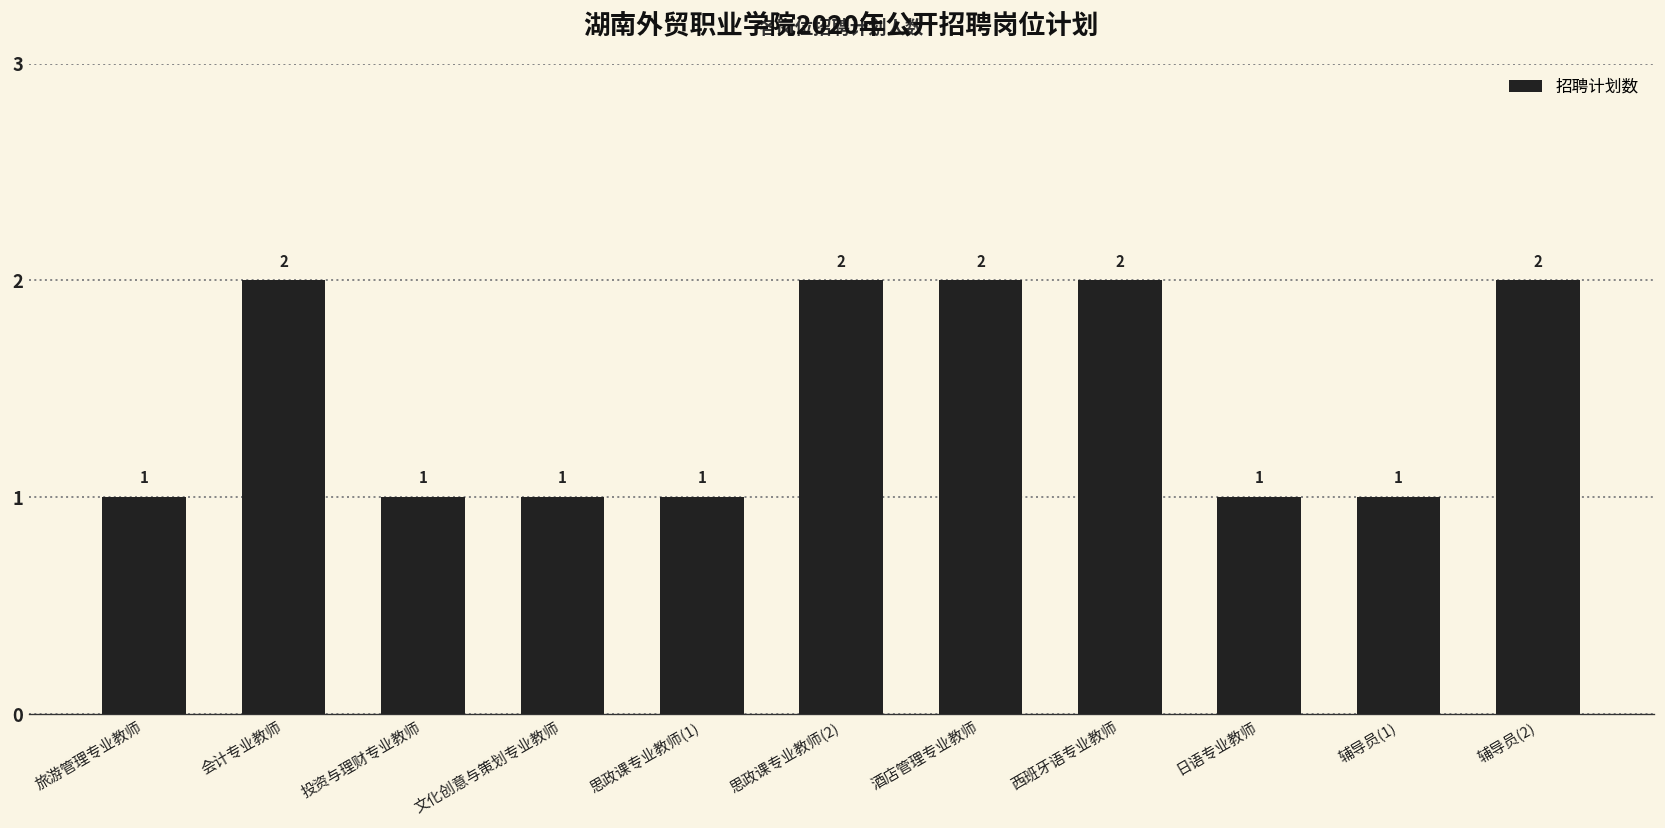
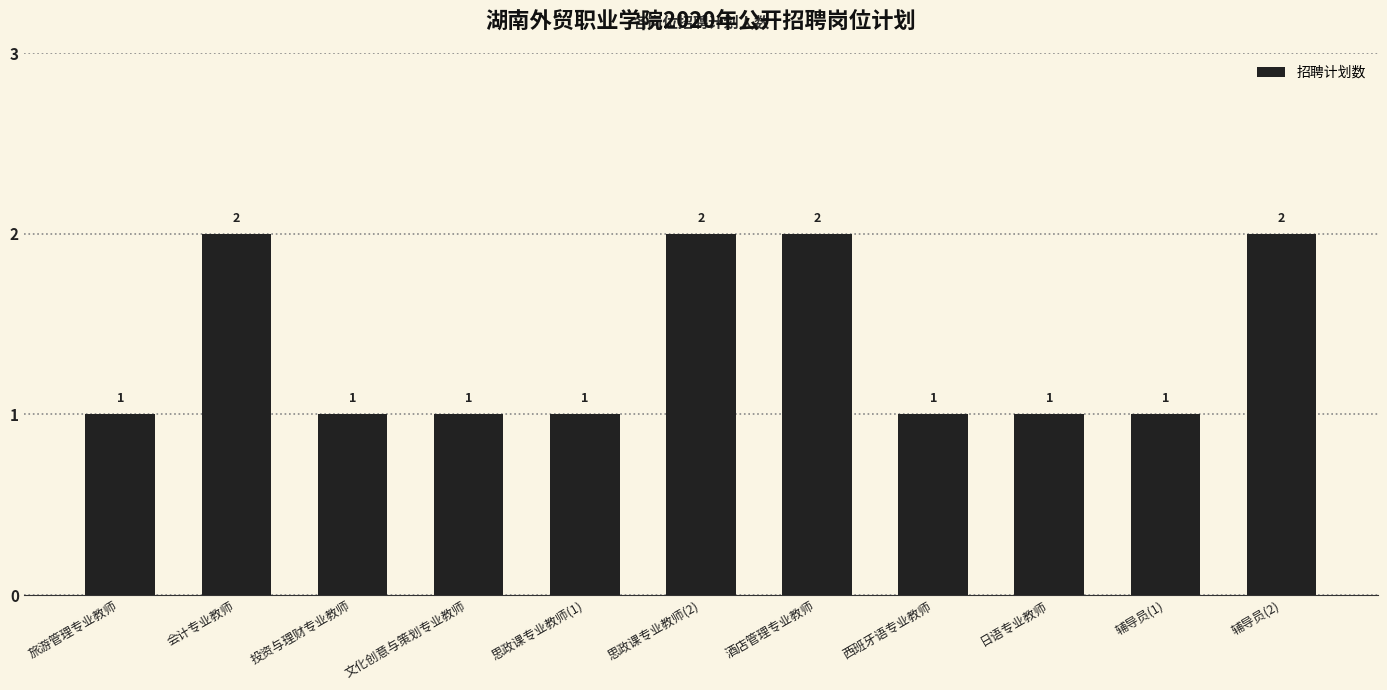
西班牙语专业教师: 2 -> 1
